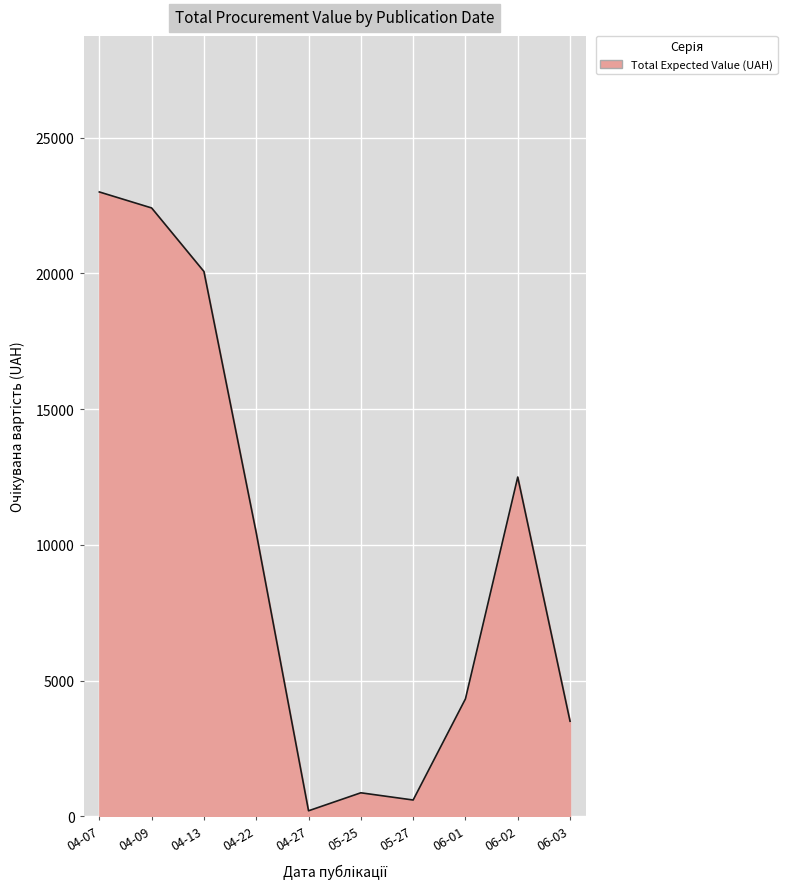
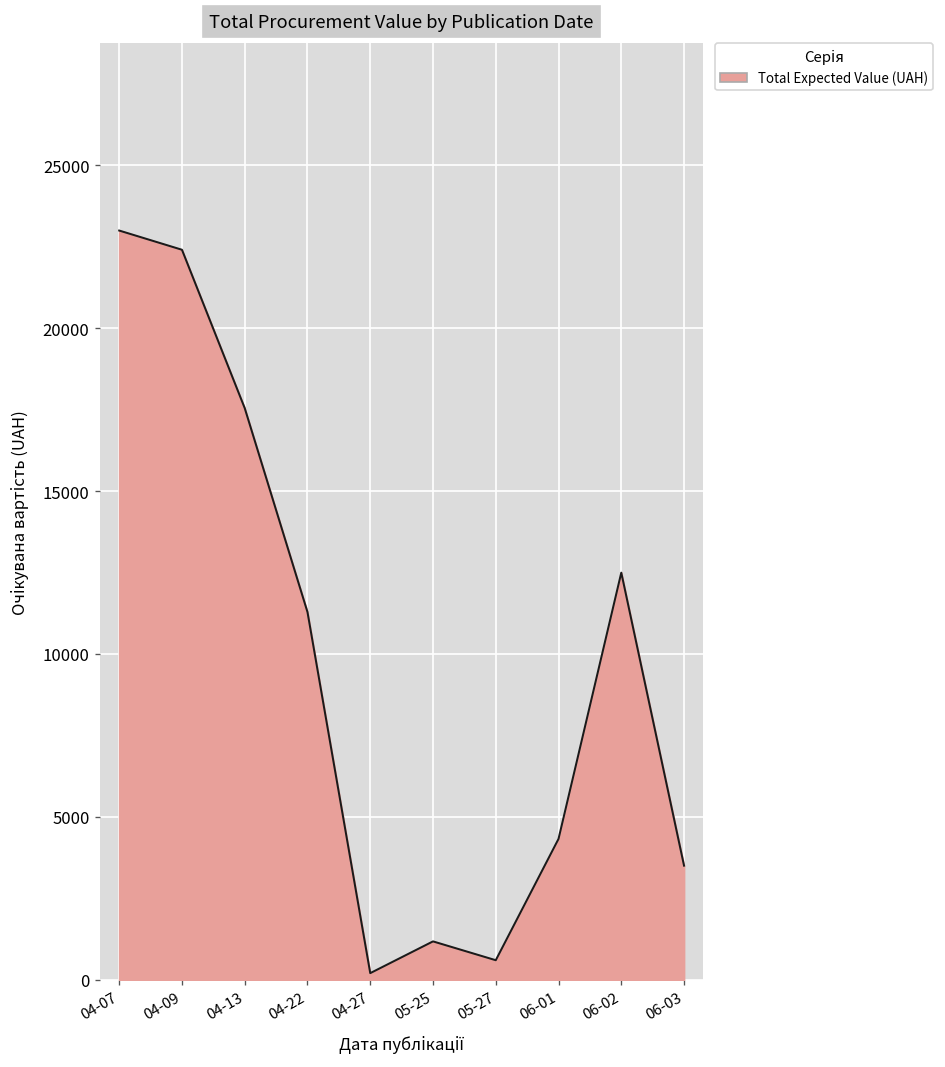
04-13: 20100 -> 17500
04-22: 10400 -> 11300
05-25: 900 -> 1200
